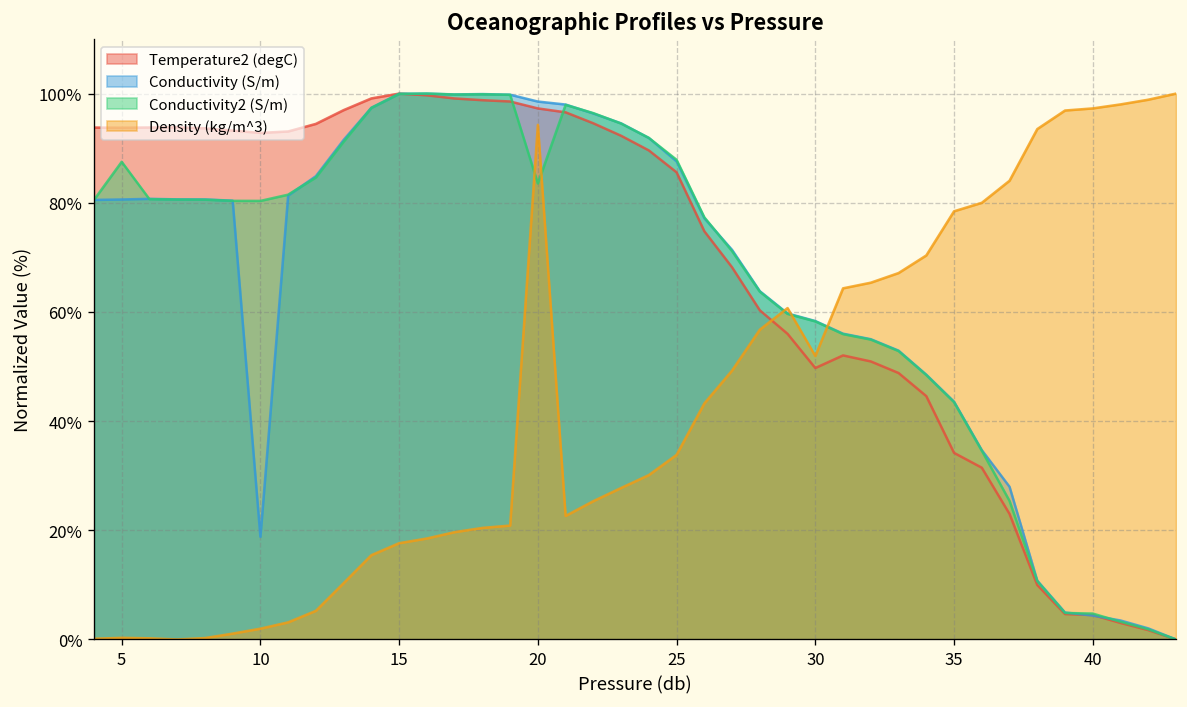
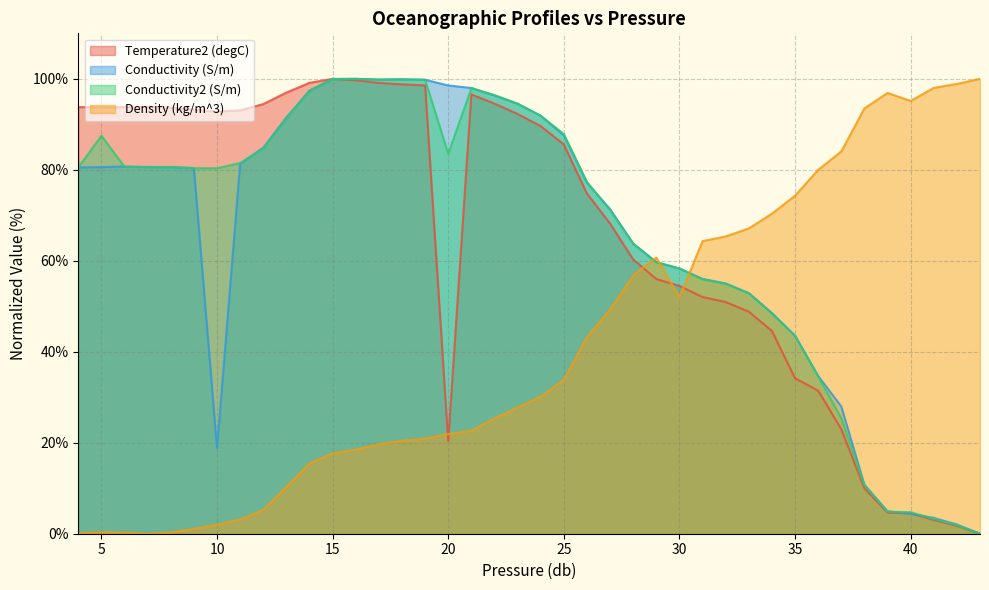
Temperature2 (degC), 20: 97% -> 20%
Density (kg/m^3), 20: 94% -> 22%
Temperature2 (degC), 30: 50% -> 54%
Density (kg/m^3), 35: 78% -> 74%
Density (kg/m^3), 40: 97% -> 95%
